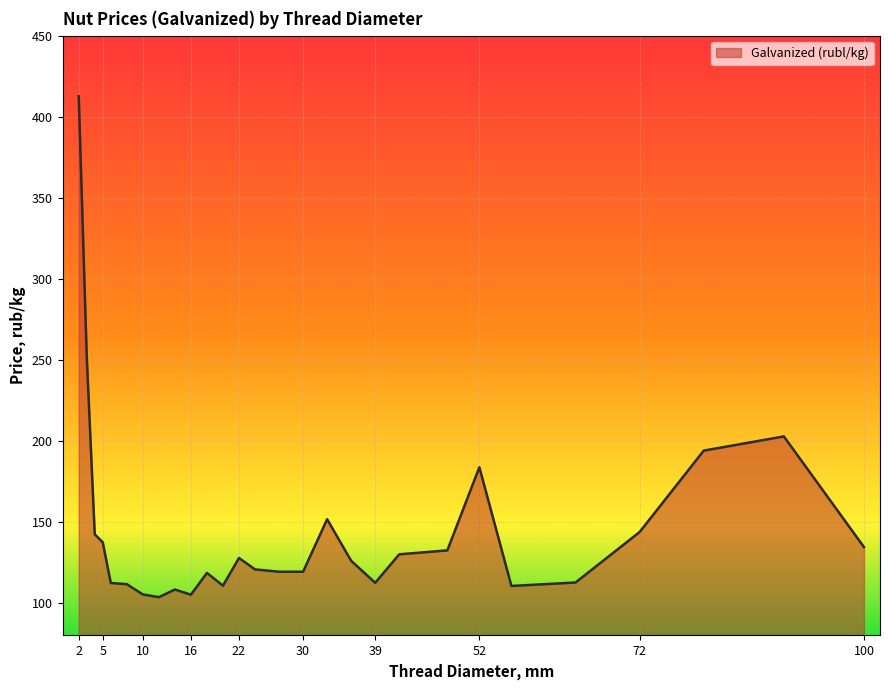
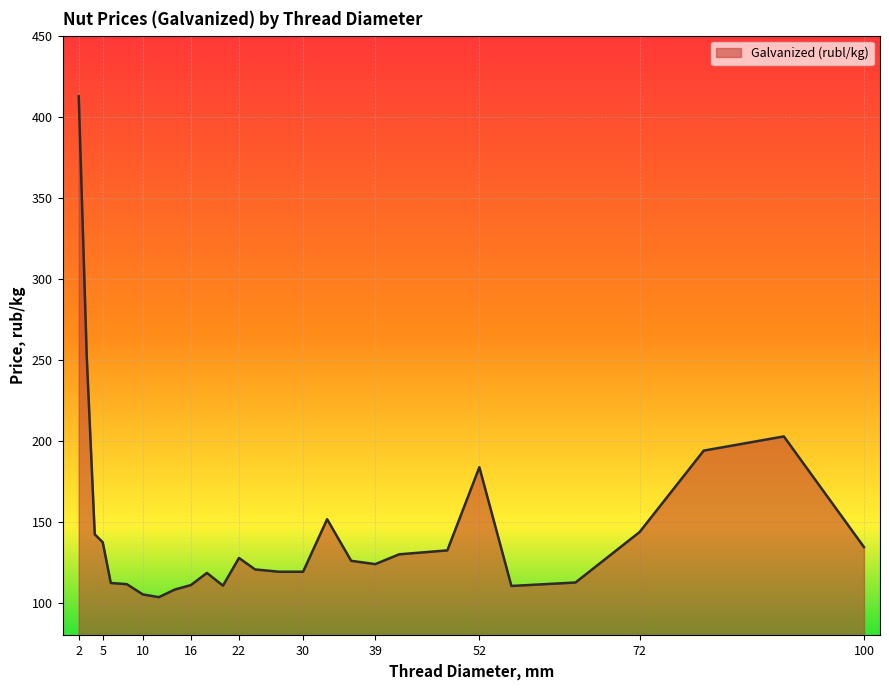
16: 105 -> 111
39: 112 -> 124
